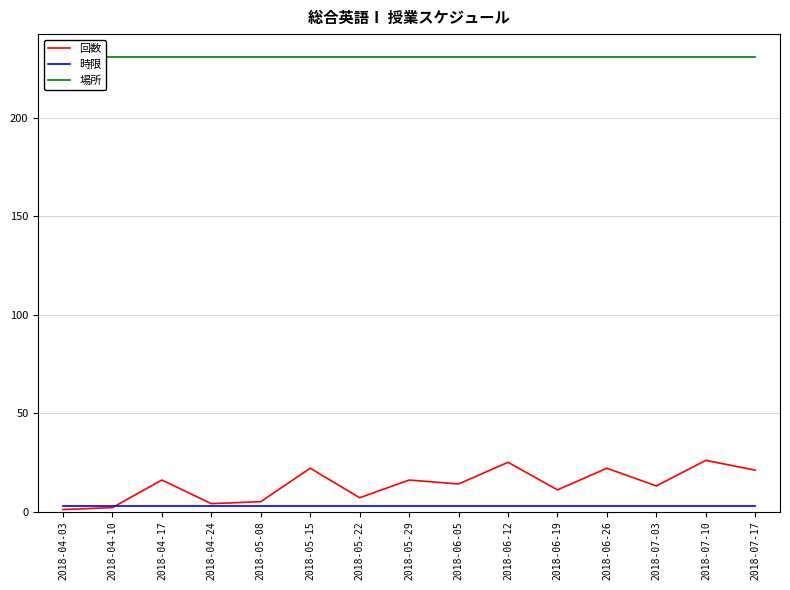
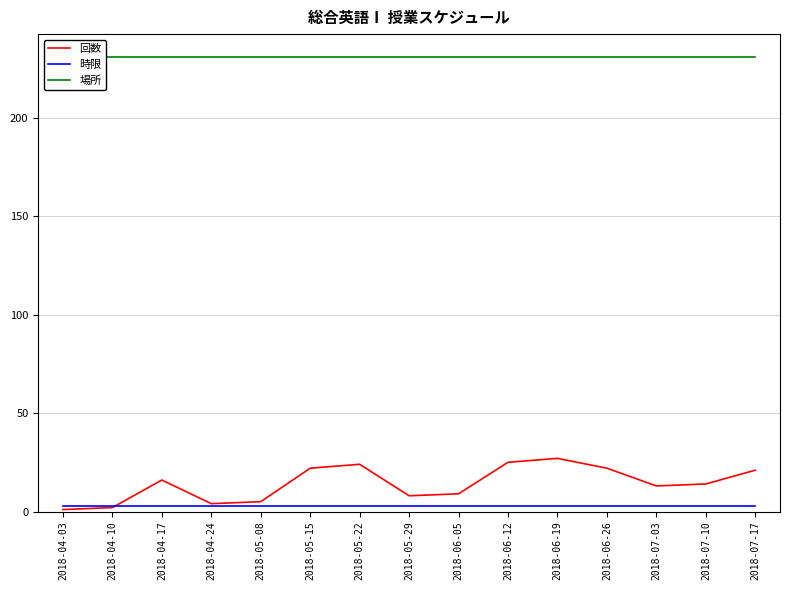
回数, 2018-05-22: 7 -> 24
回数, 2018-05-29: 16 -> 8
回数, 2018-06-05: 14 -> 9
回数, 2018-06-19: 11 -> 27
回数, 2018-07-10: 26 -> 14
